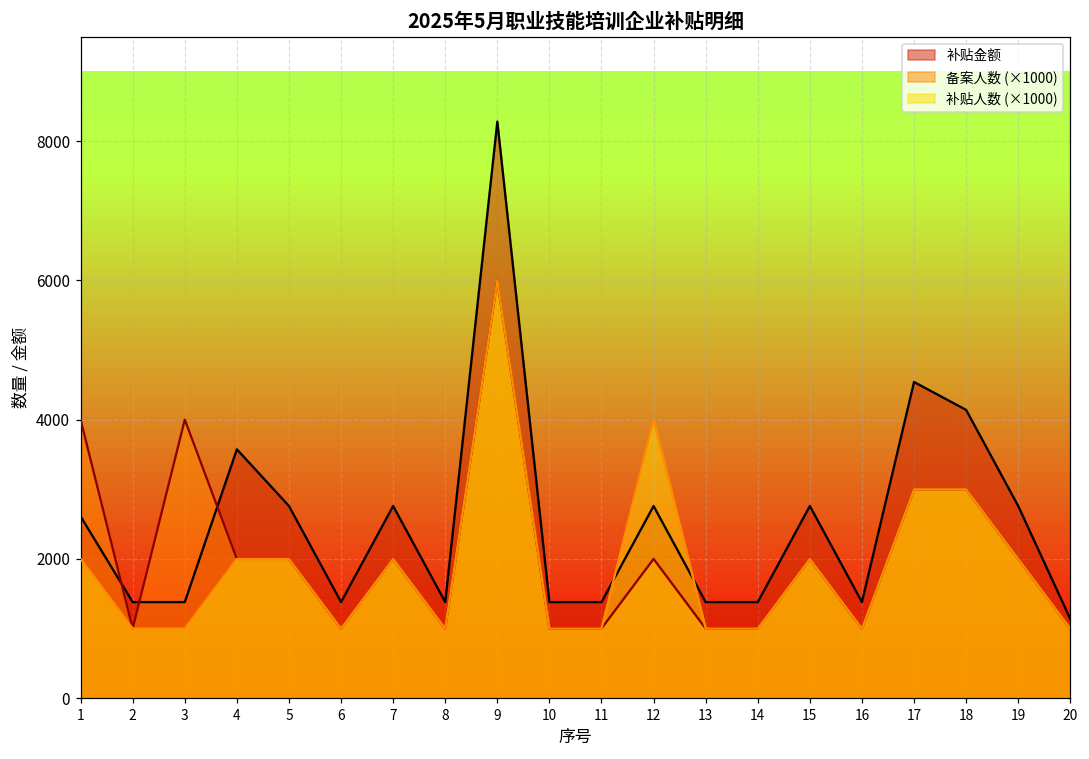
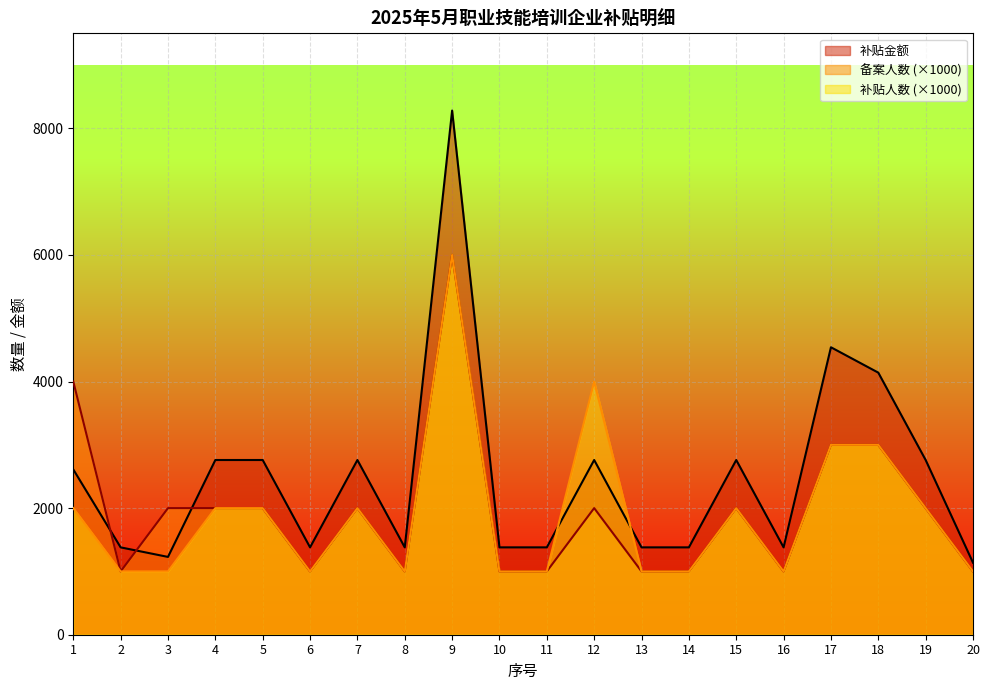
补贴金额, 3: 1400 -> 1200
备案人数 (×1000), 3: 4000 -> 2000
补贴金额, 4: 3600 -> 2800
